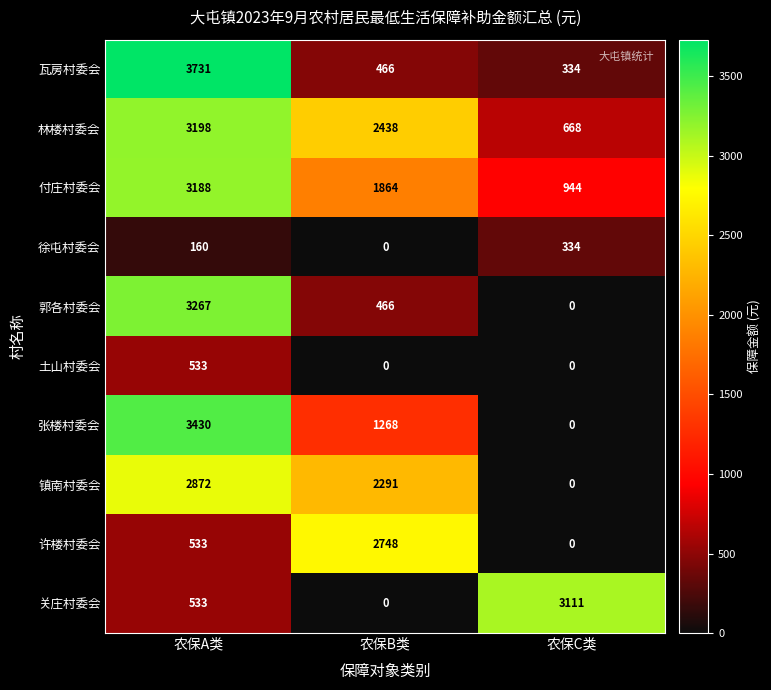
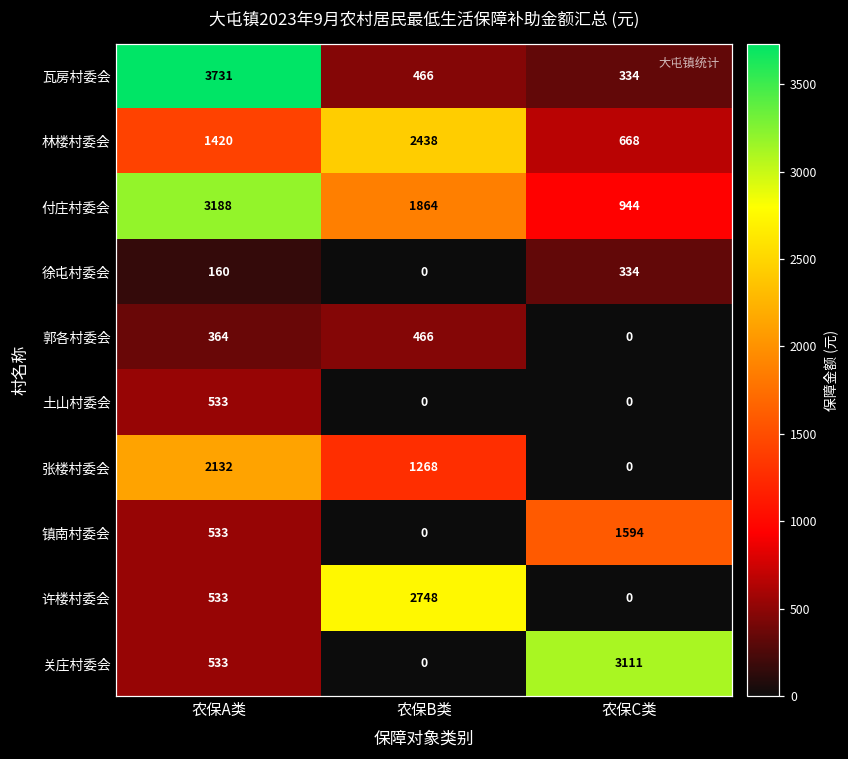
林楼村委会, 农保A类: 3198 -> 1420
郭各村委会, 农保A类: 3267 -> 364
张楼村委会, 农保A类: 3430 -> 2132
镇南村委会, 农保A类: 2872 -> 533
镇南村委会, 农保B类: 2291 -> 0
镇南村委会, 农保C类: 0 -> 1594
